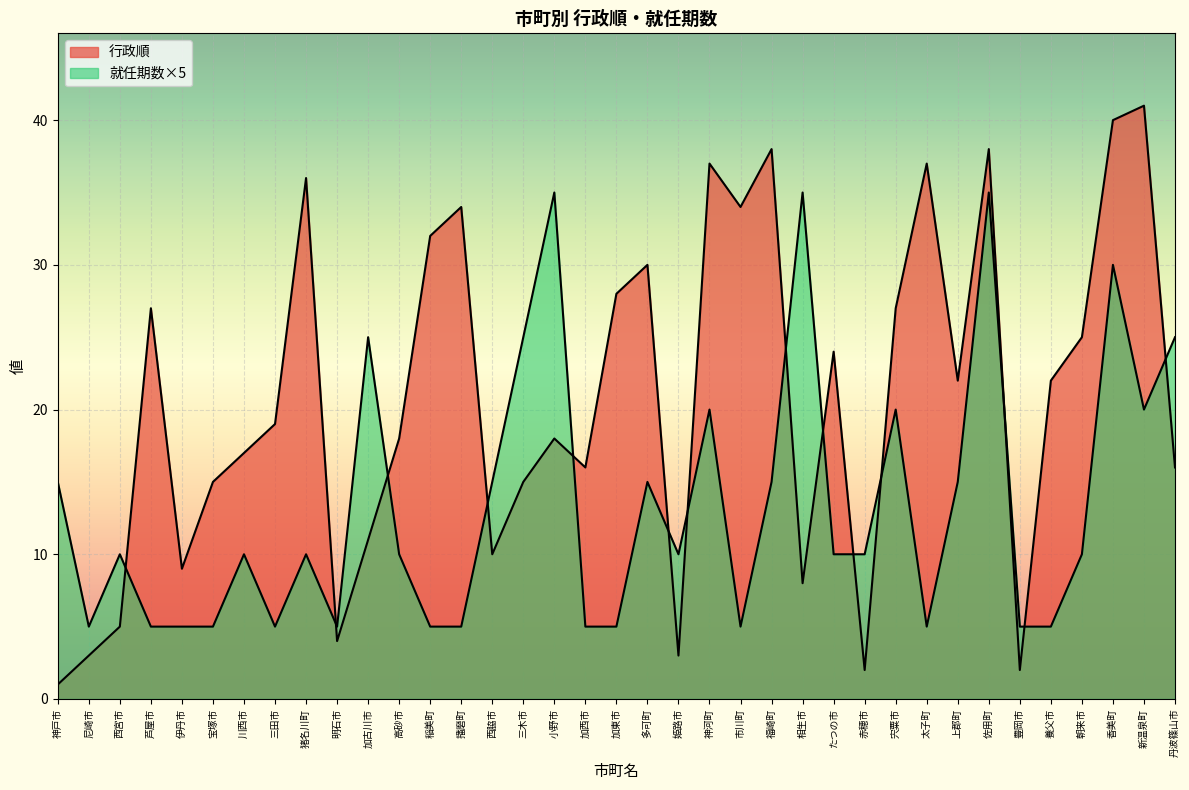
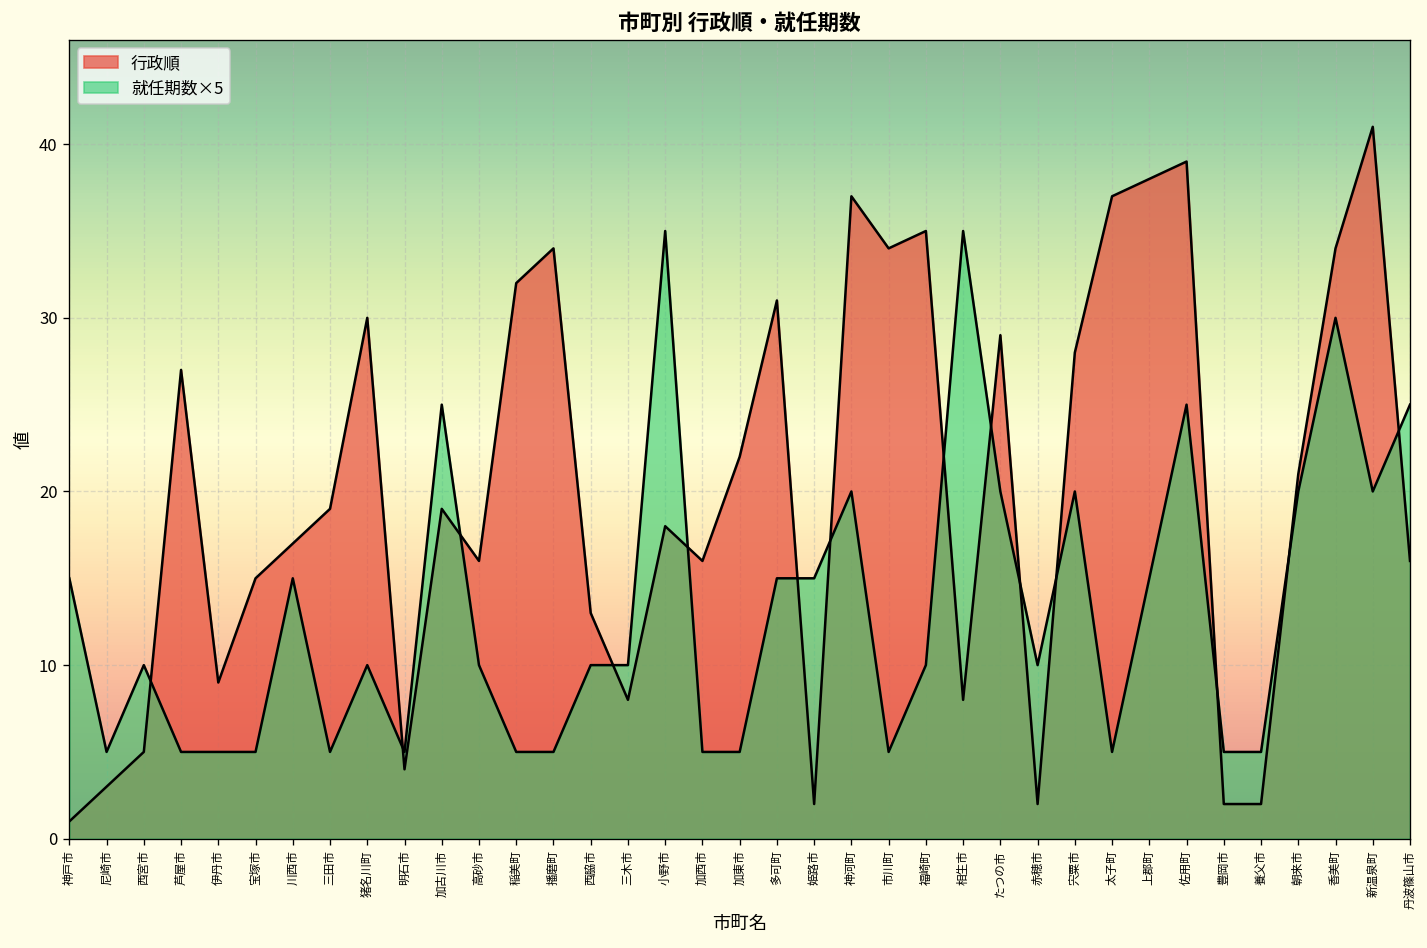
就任期数×5, 川西市: 10.0 -> 15.0
行政順, 猪名川町: 36 -> 30
行政順, 加古川市: 11 -> 19
行政順, 高砂市: 18 -> 16
行政順, 西脇市: 10 -> 13
就任期数×5, 西脇市: 15.0 -> 10.0
行政順, 三木市: 15 -> 8
就任期数×5, 三木市: 25.0 -> 10.0
行政順, 加東市: 28 -> 22
行政順, 多可町: 30 -> 31
行政順, 姫路市: 3 -> 2
就任期数×5, 姫路市: 10.0 -> 15.0
行政順, 福崎町: 38 -> 35
就任期数×5, 福崎町: 15.0 -> 10.0
行政順, たつの市: 24 -> 29
就任期数×5, たつの市: 10.0 -> 20.0
行政順, 宍粟市: 27 -> 28
行政順, 上郡町: 22 -> 38
行政順, 佐用町: 38 -> 39
就任期数×5, 佐用町: 35.0 -> 25.0
行政順, 養父市: 22 -> 2
行政順, 朝来市: 25 -> 21
就任期数×5, 朝来市: 10.0 -> 20.0
行政順, 香美町: 40 -> 34
